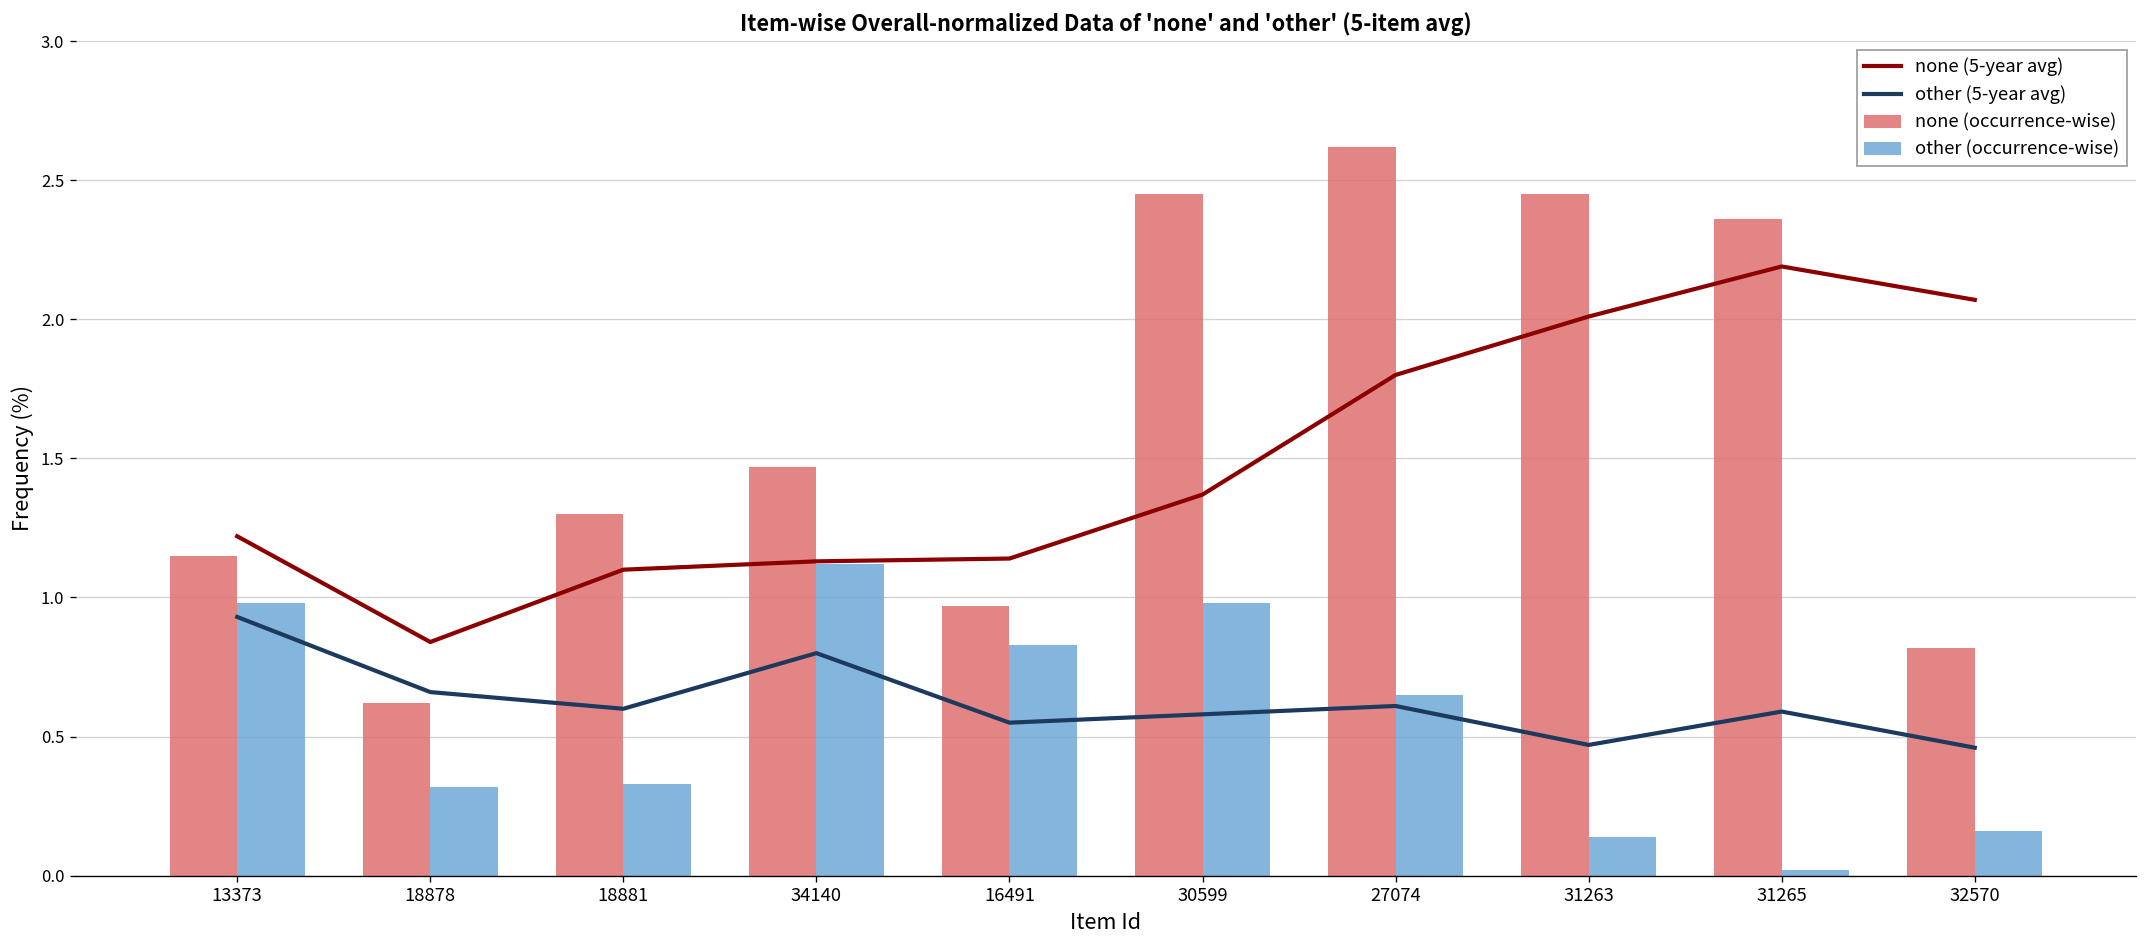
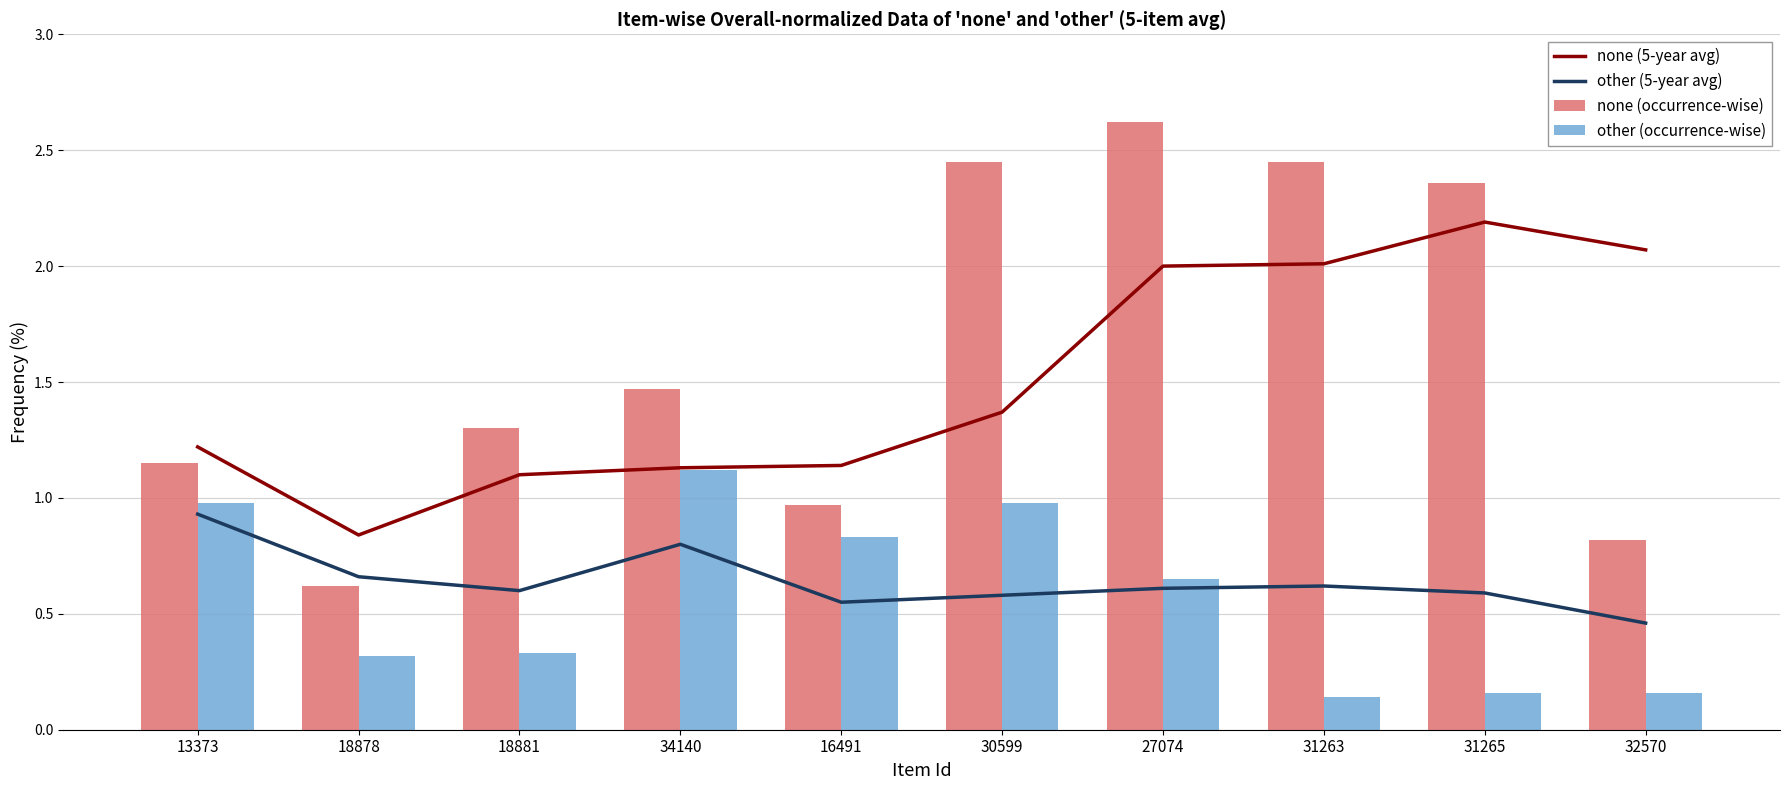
none (5-year avg), 27074: 1.8 -> 2.0
other (5-year avg), 31263: 0.47 -> 0.62
other (occurrence-wise), 31265: 0.02 -> 0.16
